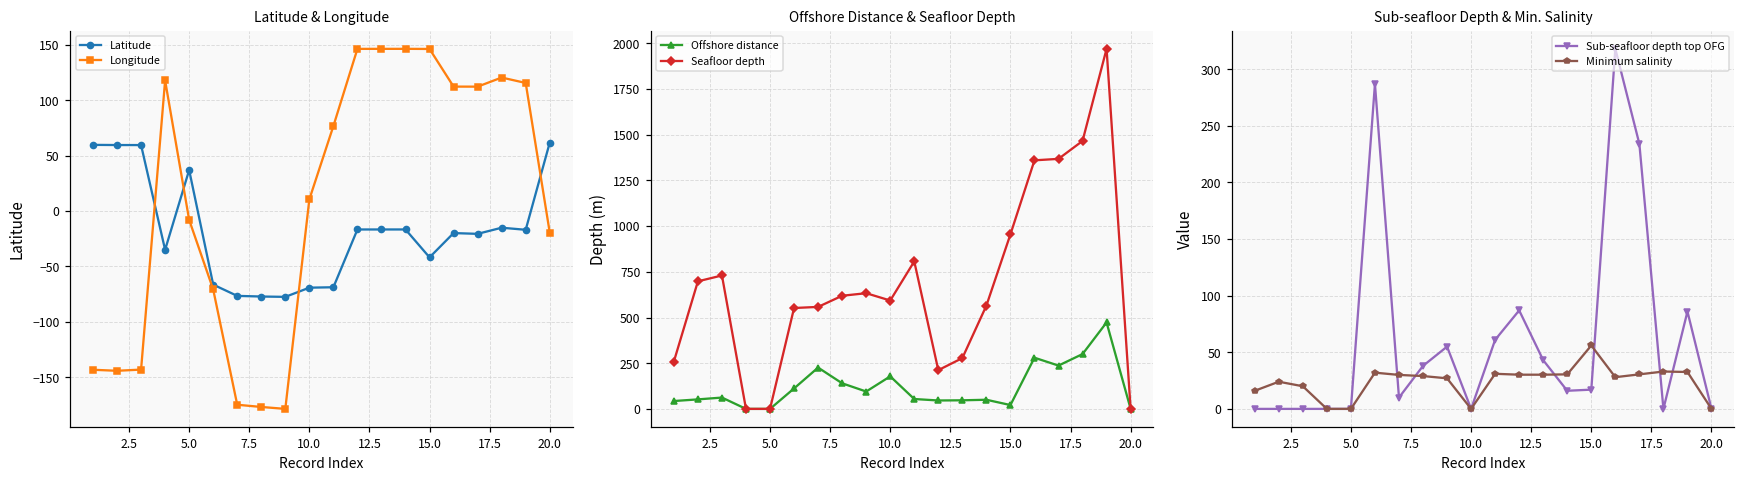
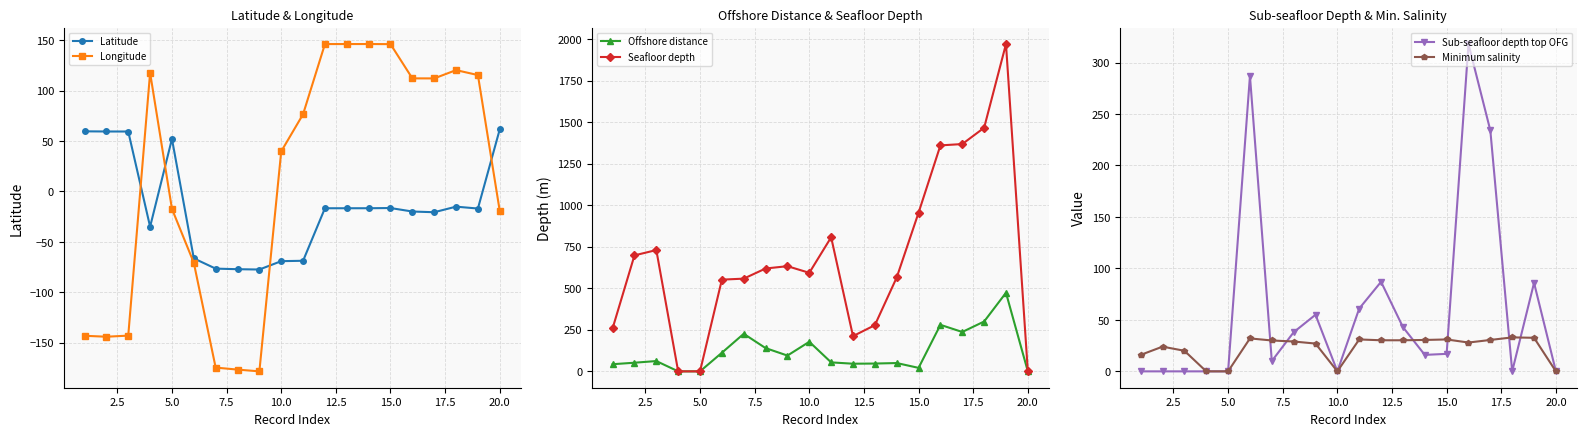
Latitude & Longitude, Latitude, 5.0: 37 -> 52
Latitude & Longitude, Longitude, 5.0: -8 -> -17
Latitude & Longitude, Longitude, 10.0: 11 -> 40
Latitude & Longitude, Latitude, 15.0: -42 -> -16
Sub-seafloor Depth & Min. Salinity, Minimum salinity, 15.0: 56 -> 31
